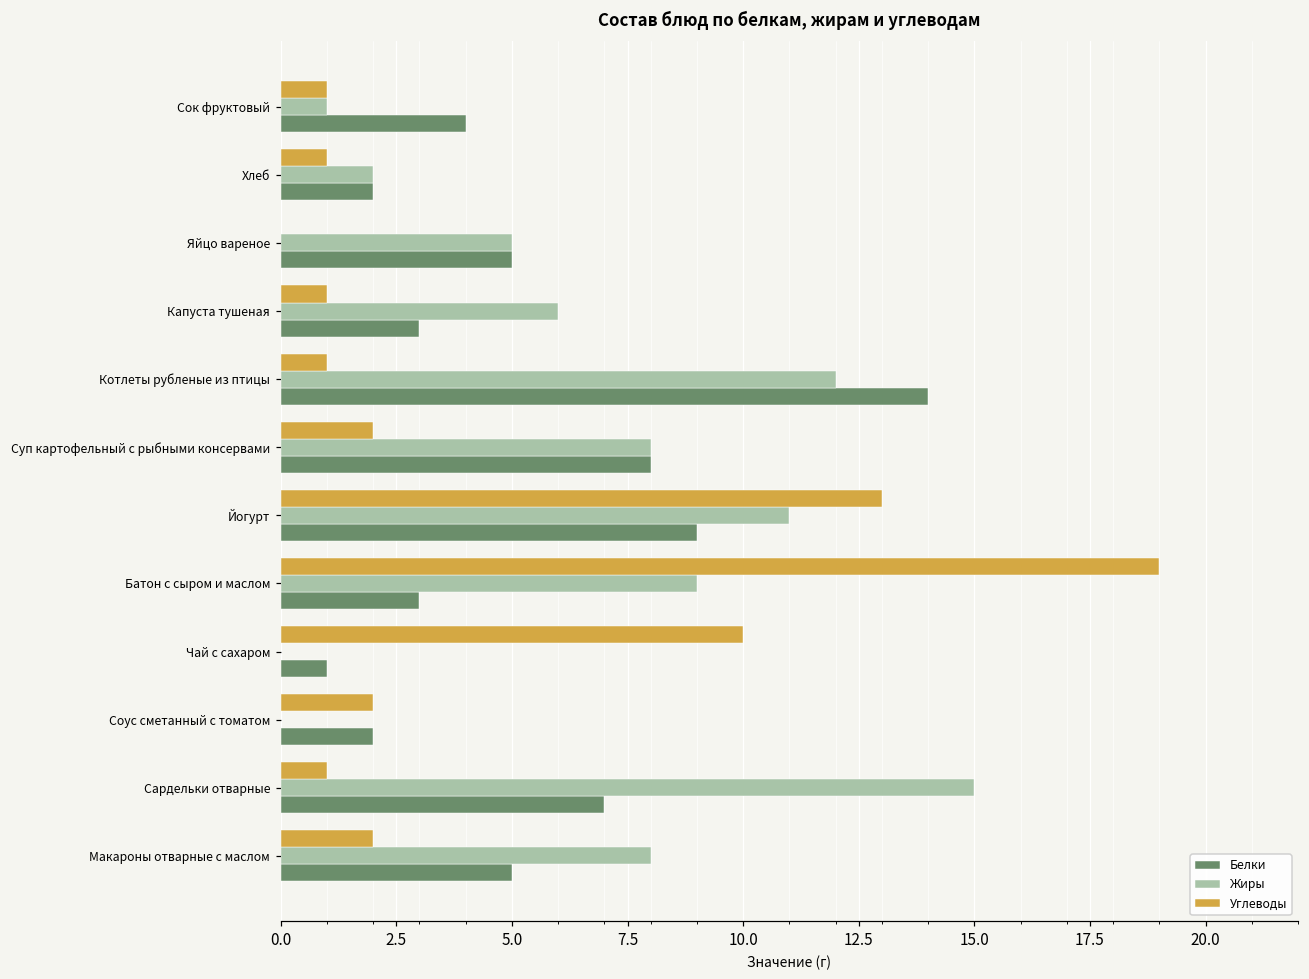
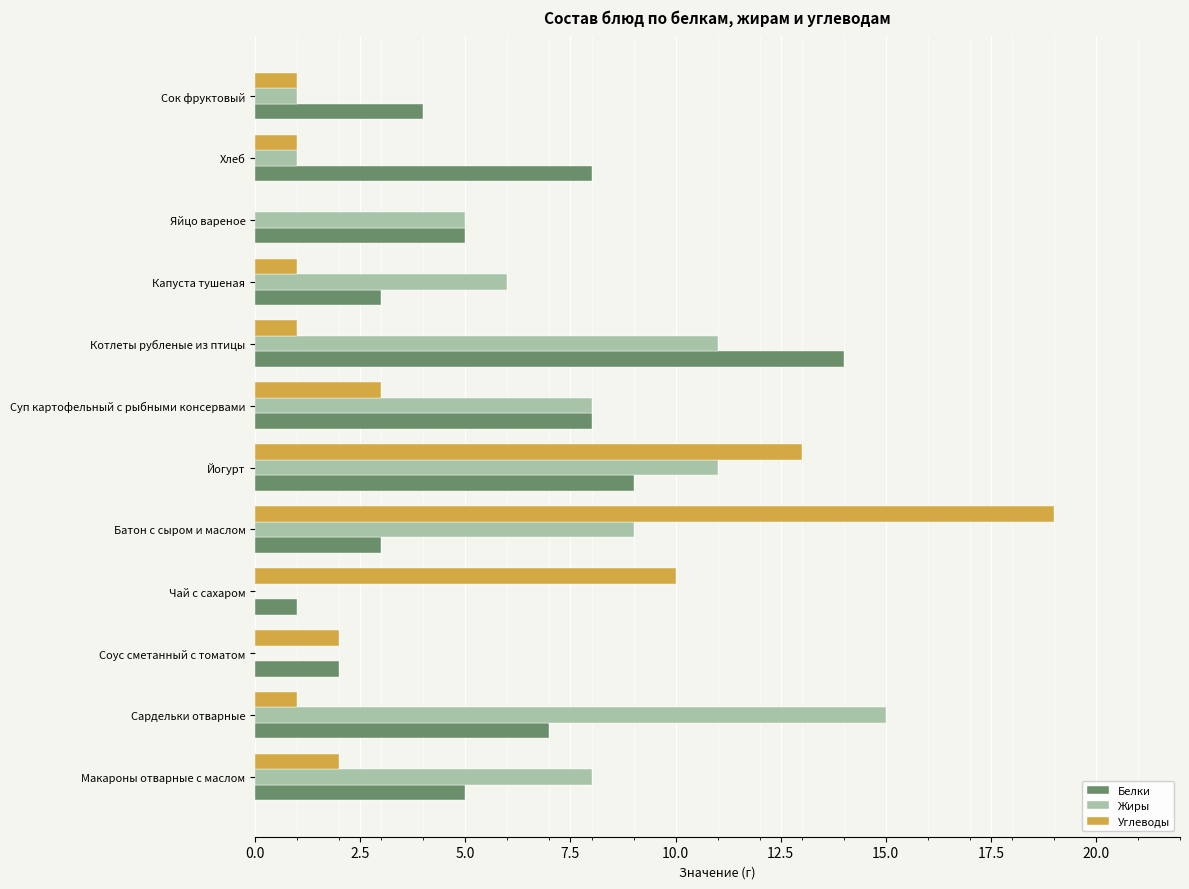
Жиры, Хлеб: 2 -> 1
Белки, Хлеб: 2 -> 8
Жиры, Котлеты рубленые из птицы: 12 -> 11
Углеводы, Суп картофельный с рыбными консервами: 2 -> 3
